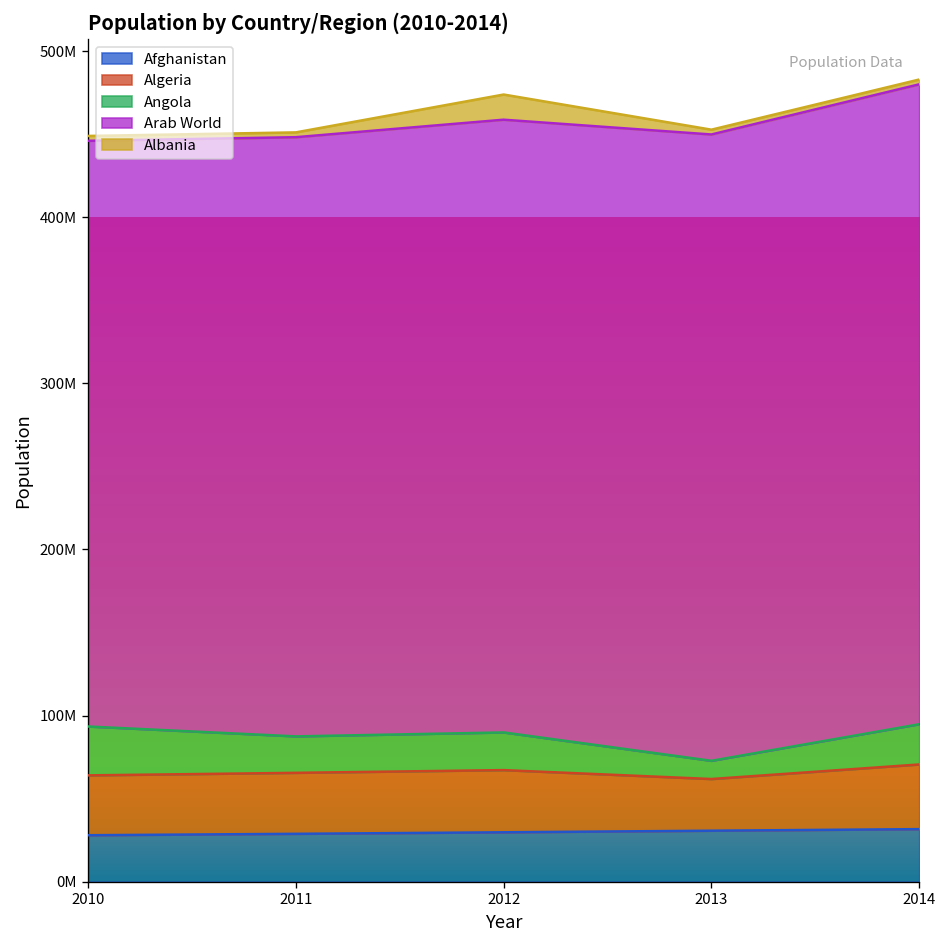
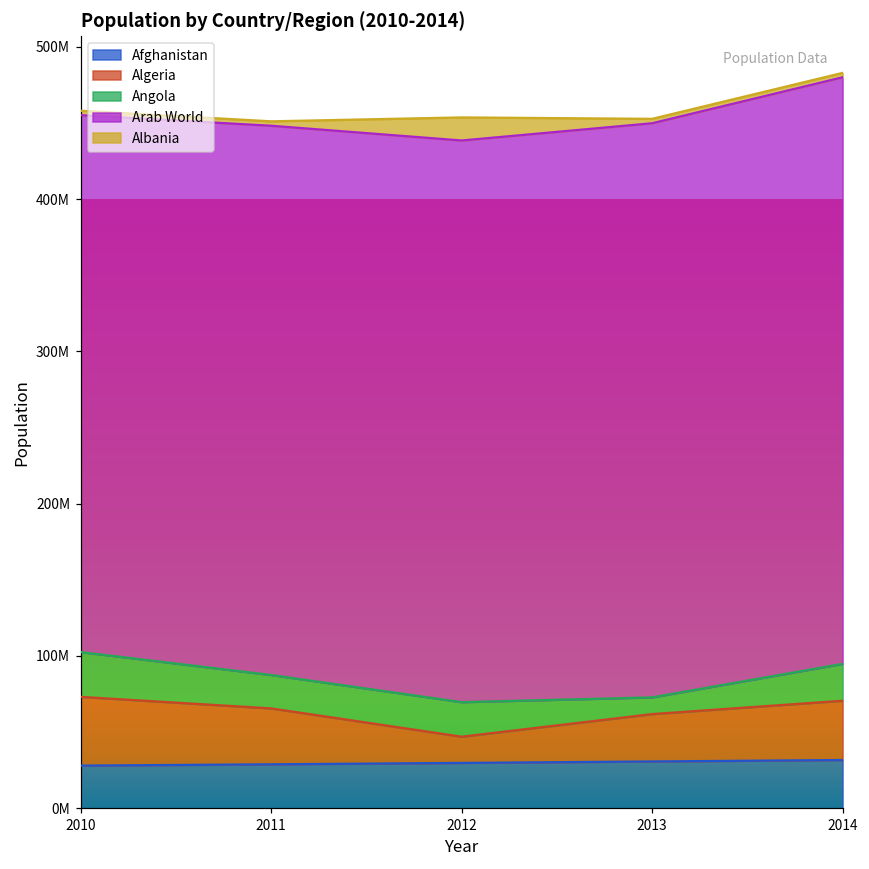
Algeria, 2010: 36000000 -> 45000000
Algeria, 2012: 37000000 -> 17000000
